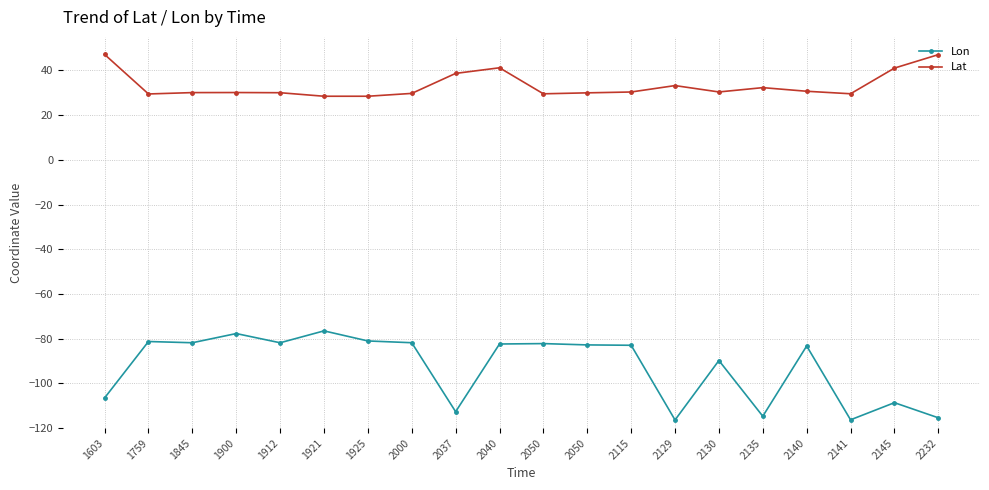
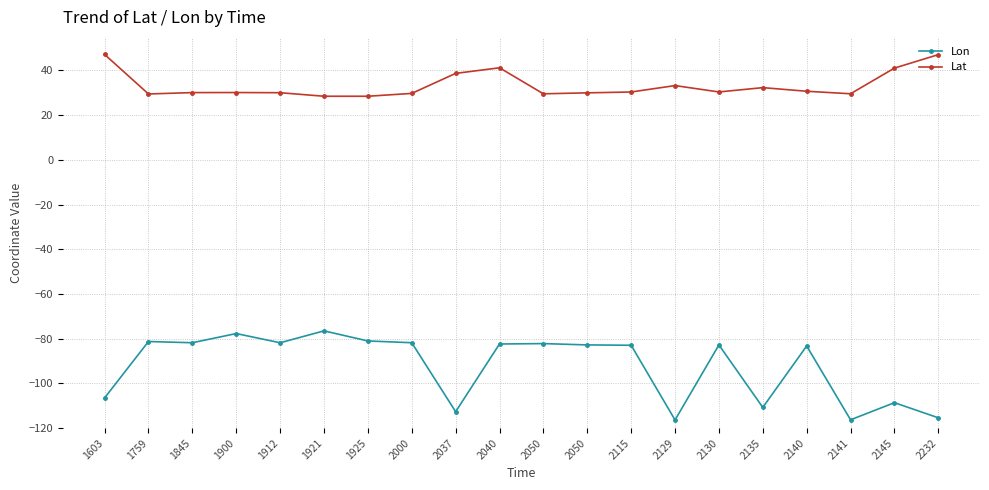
Lon, 2130: -90 -> -83
Lon, 2135: -115 -> -111
